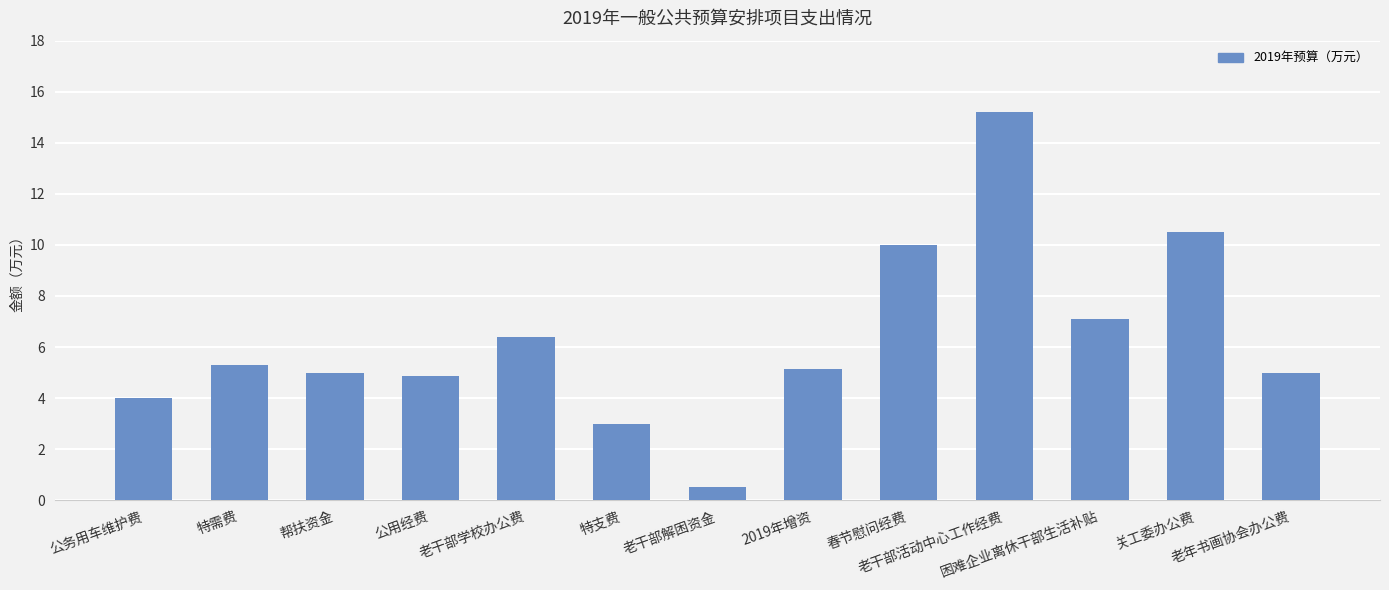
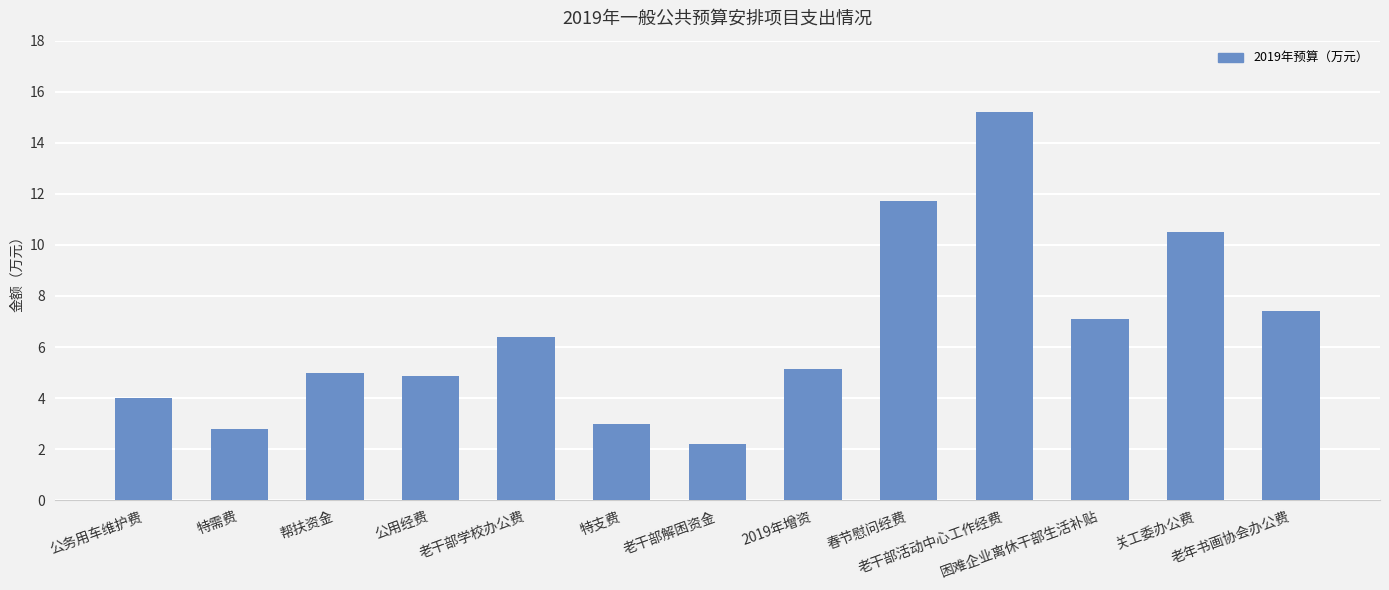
特需费: 5.3 -> 2.8
老干部解困资金: 0.5 -> 2.2
春节慰问经费: 10.0 -> 11.7
老年书画协会办公费: 5.0 -> 7.4
